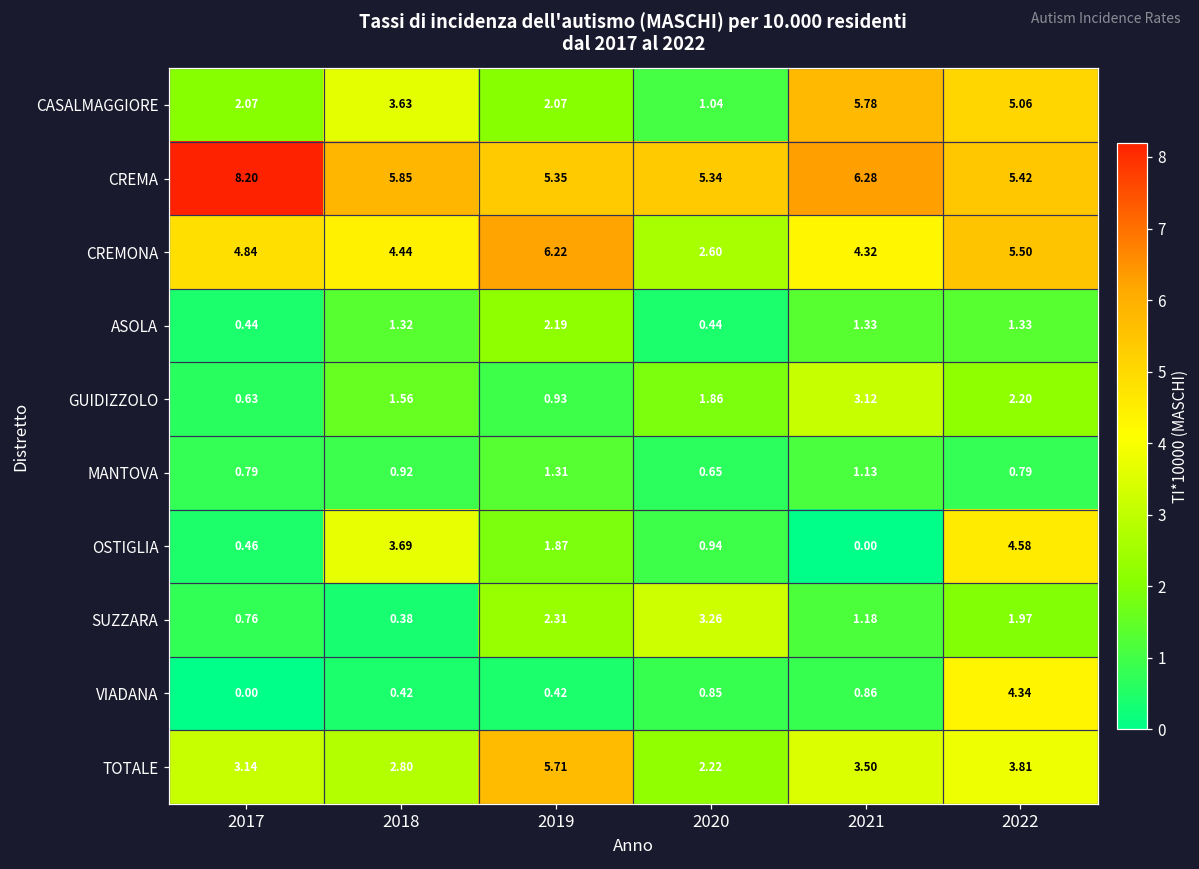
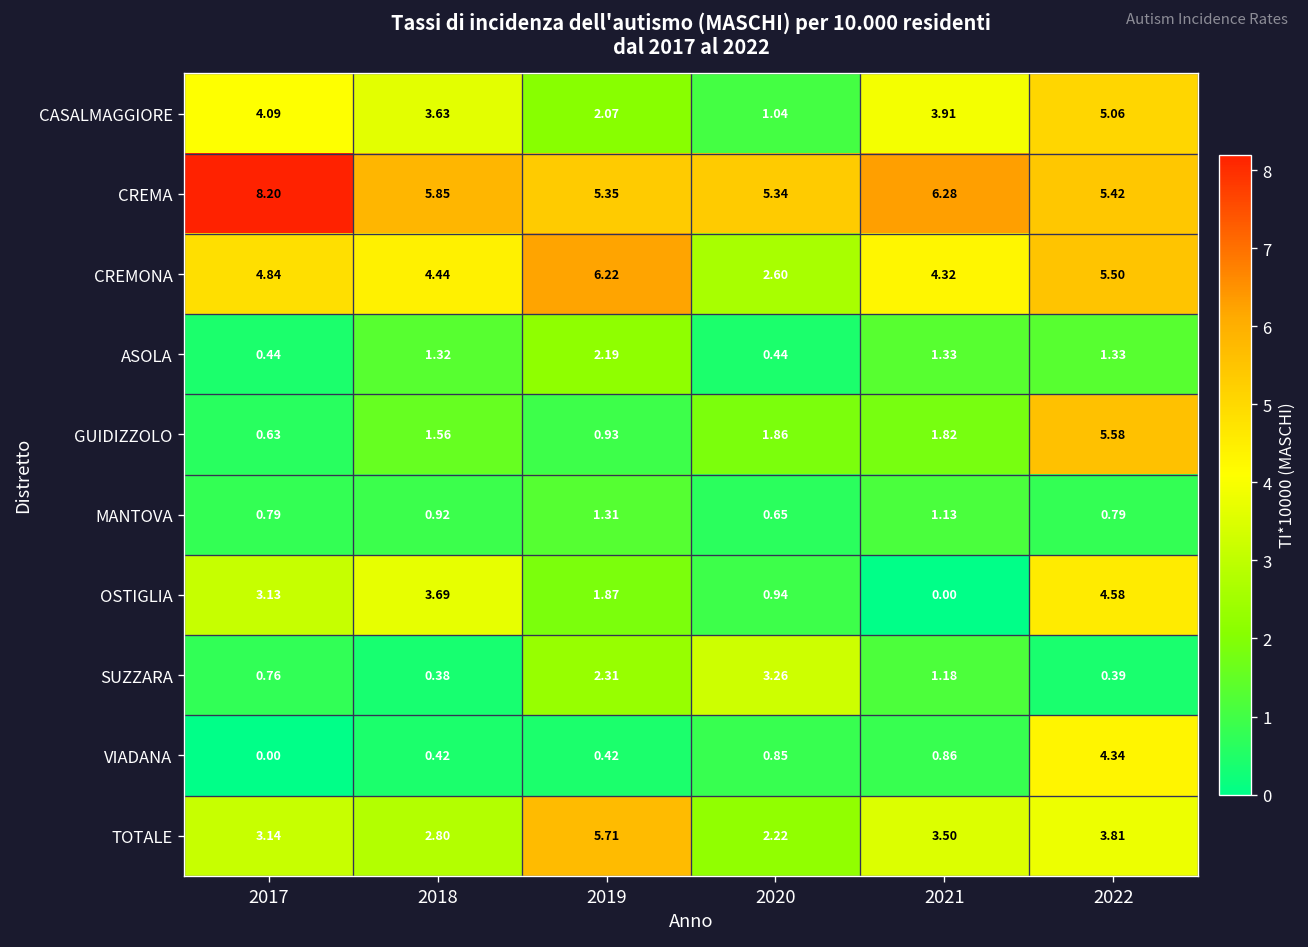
CASALMAGGIORE, 2017: 2.07 -> 4.09
CASALMAGGIORE, 2021: 5.78 -> 3.91
GUIDIZZOLO, 2021: 3.12 -> 1.82
GUIDIZZOLO, 2022: 2.20 -> 5.58
OSTIGLIA, 2017: 0.46 -> 3.13
SUZZARA, 2022: 1.97 -> 0.39
